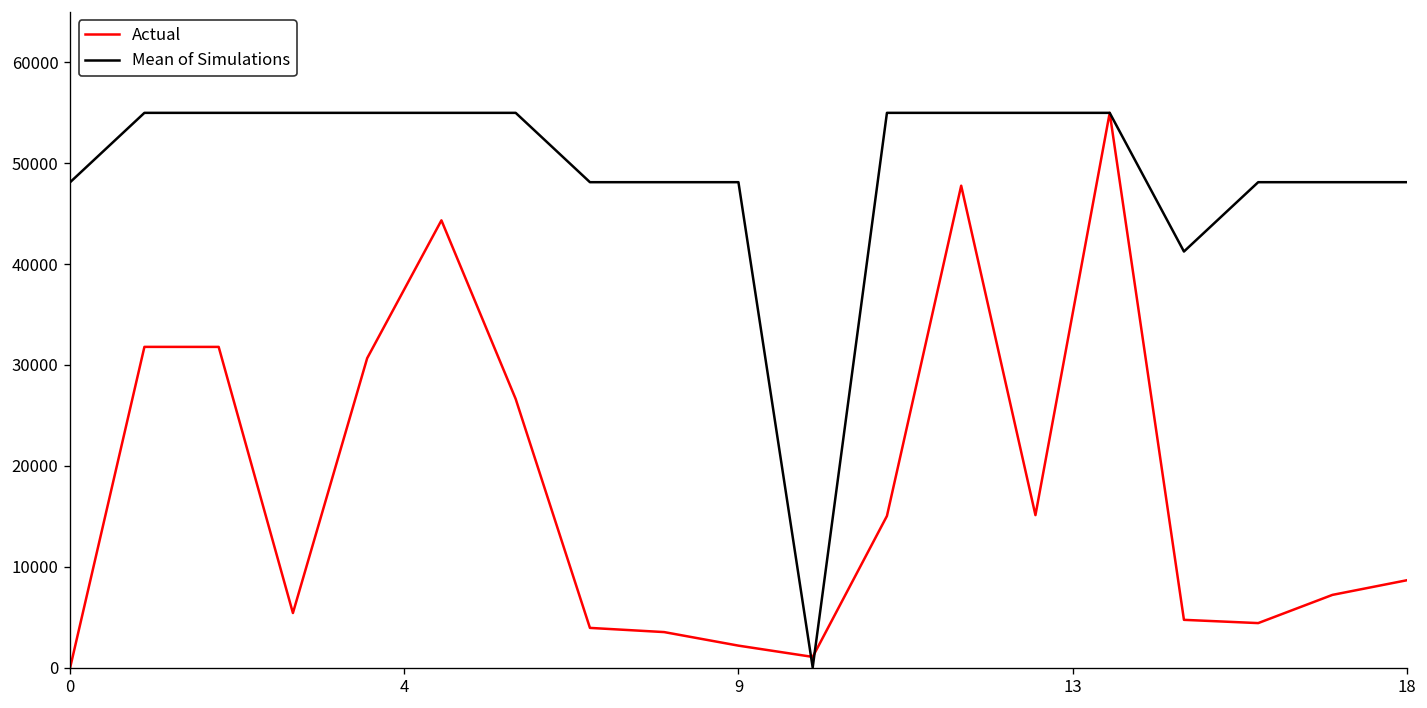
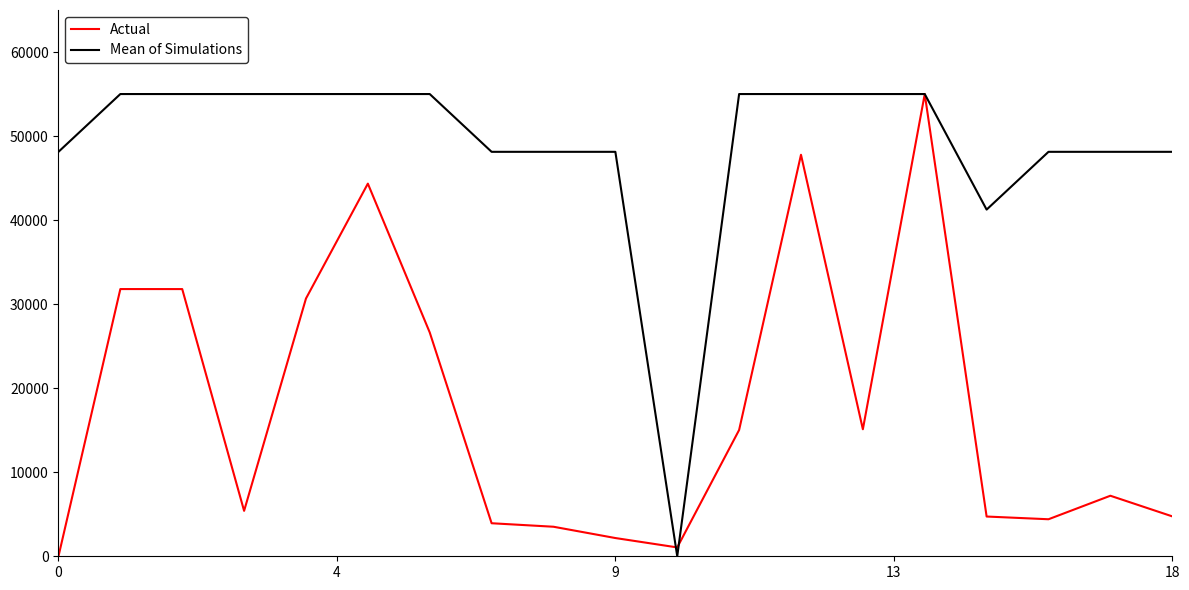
Actual, 18: 9000 -> 5000
